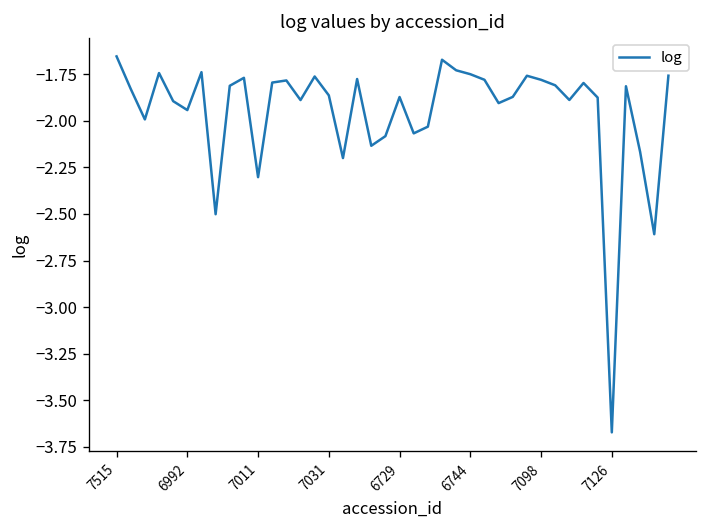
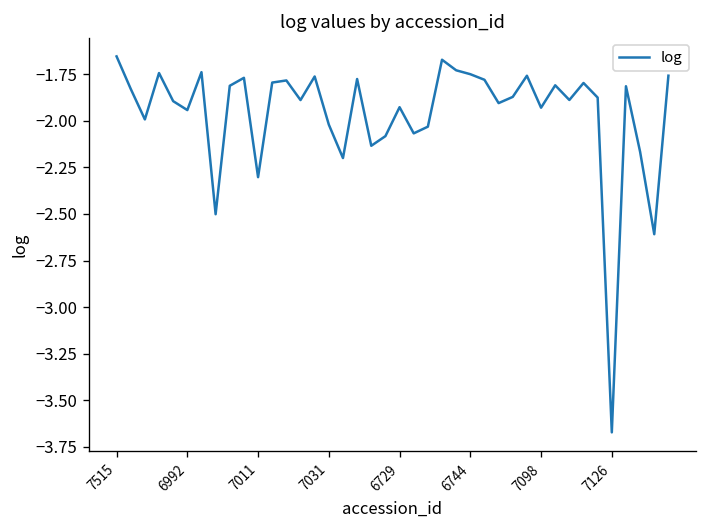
7031: -1.86 -> -2.02
6729: -1.87 -> -1.93
7098: -1.78 -> -1.93
